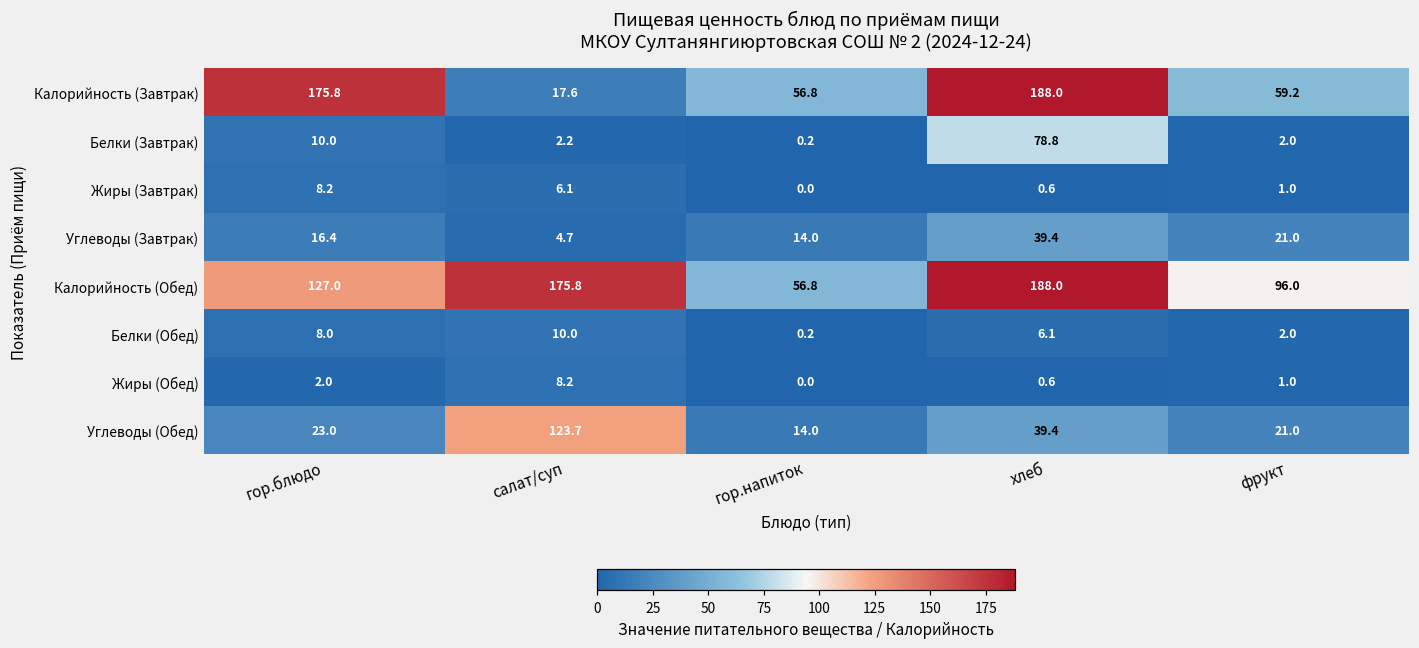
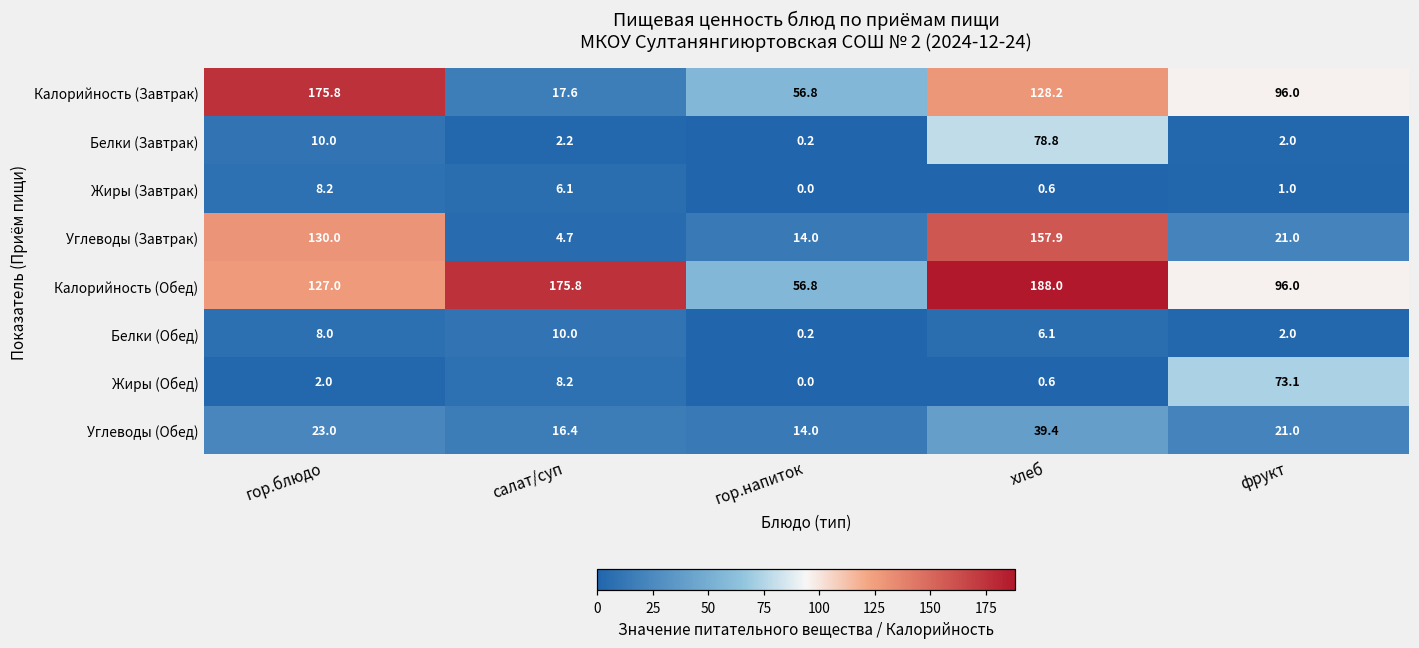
Калорийность (Завтрак), хлеб: 188.0 -> 128.2
Калорийность (Завтрак), фрукт: 59.2 -> 96.0
Углеводы (Завтрак), гор.блюдо: 16.4 -> 130.0
Углеводы (Завтрак), хлеб: 39.4 -> 157.9
Жиры (Обед), фрукт: 1.0 -> 73.1
Углеводы (Обед), салат/суп: 123.7 -> 16.4
